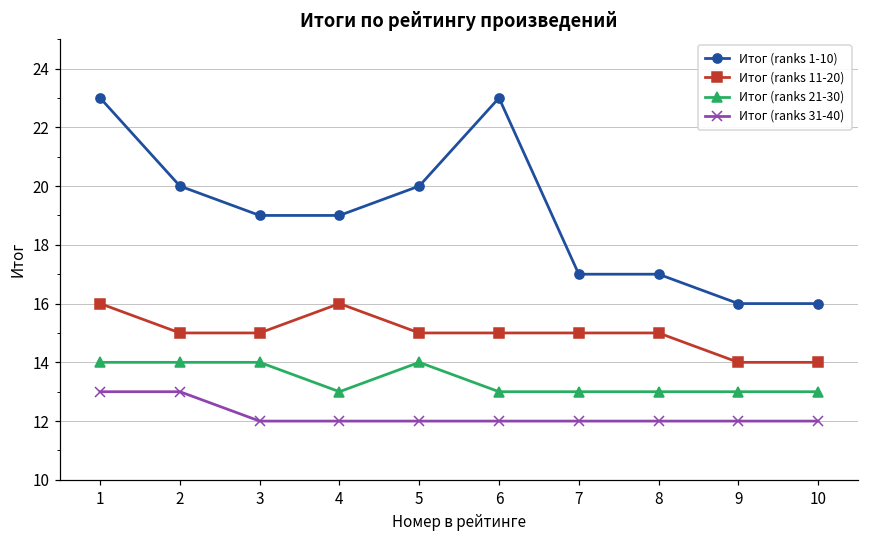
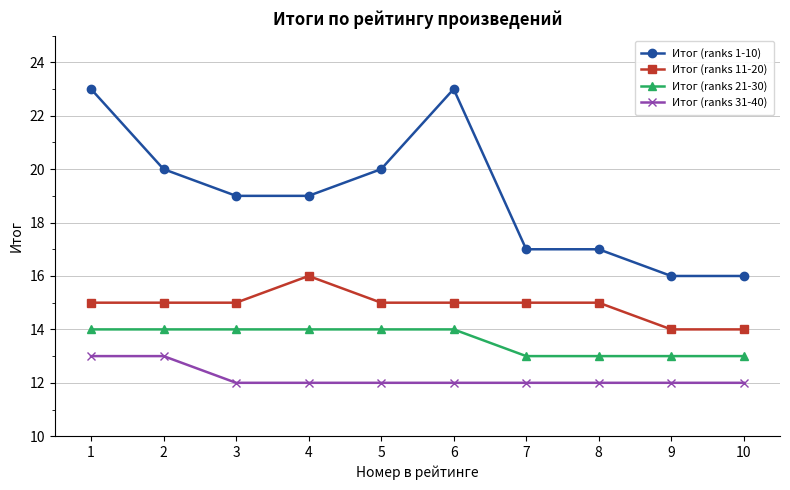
Итог (ranks 11-20), 1: 16 -> 15
Итог (ranks 21-30), 4: 13 -> 14
Итог (ranks 21-30), 6: 13 -> 14
